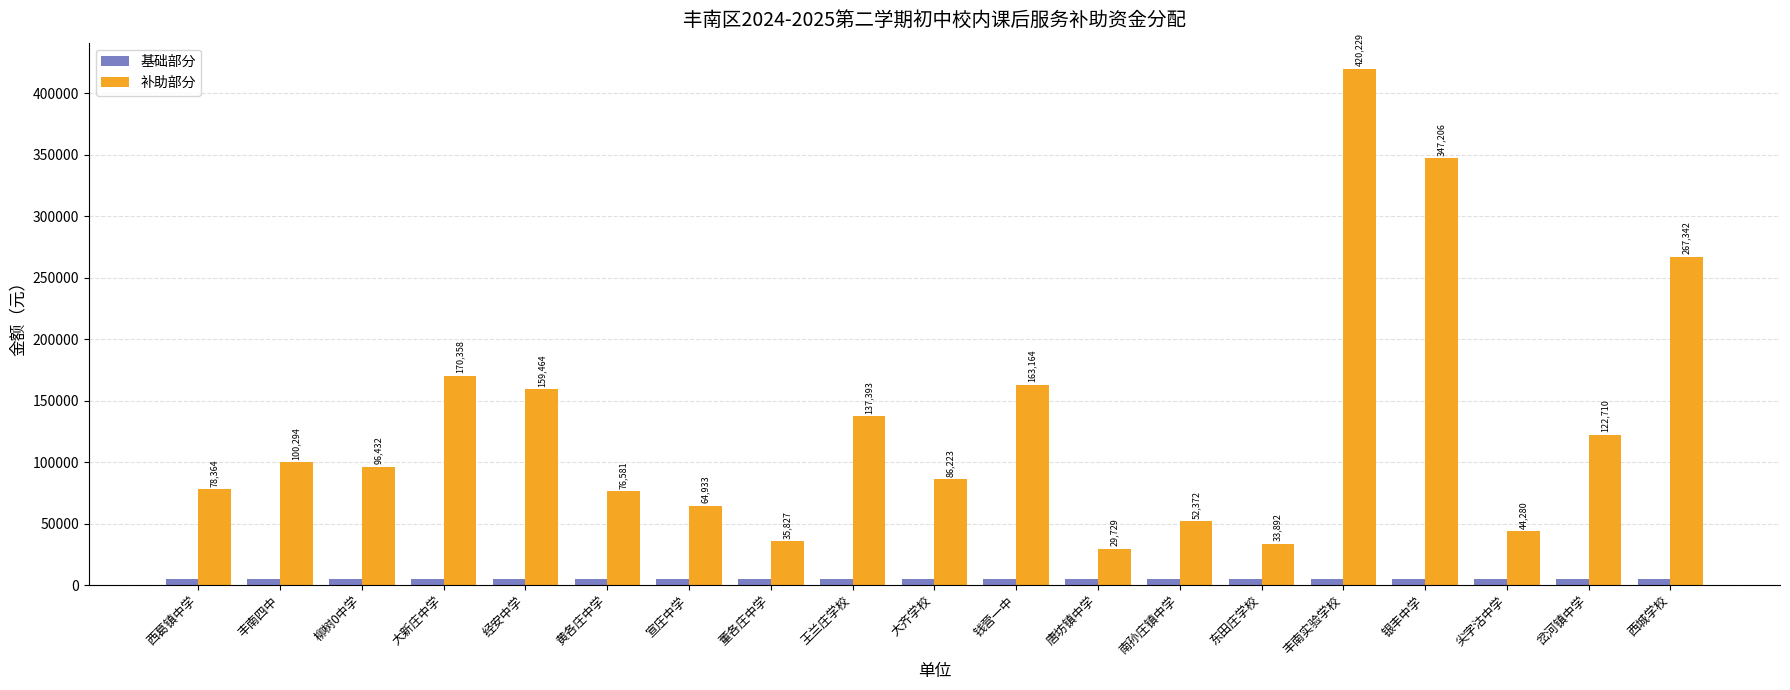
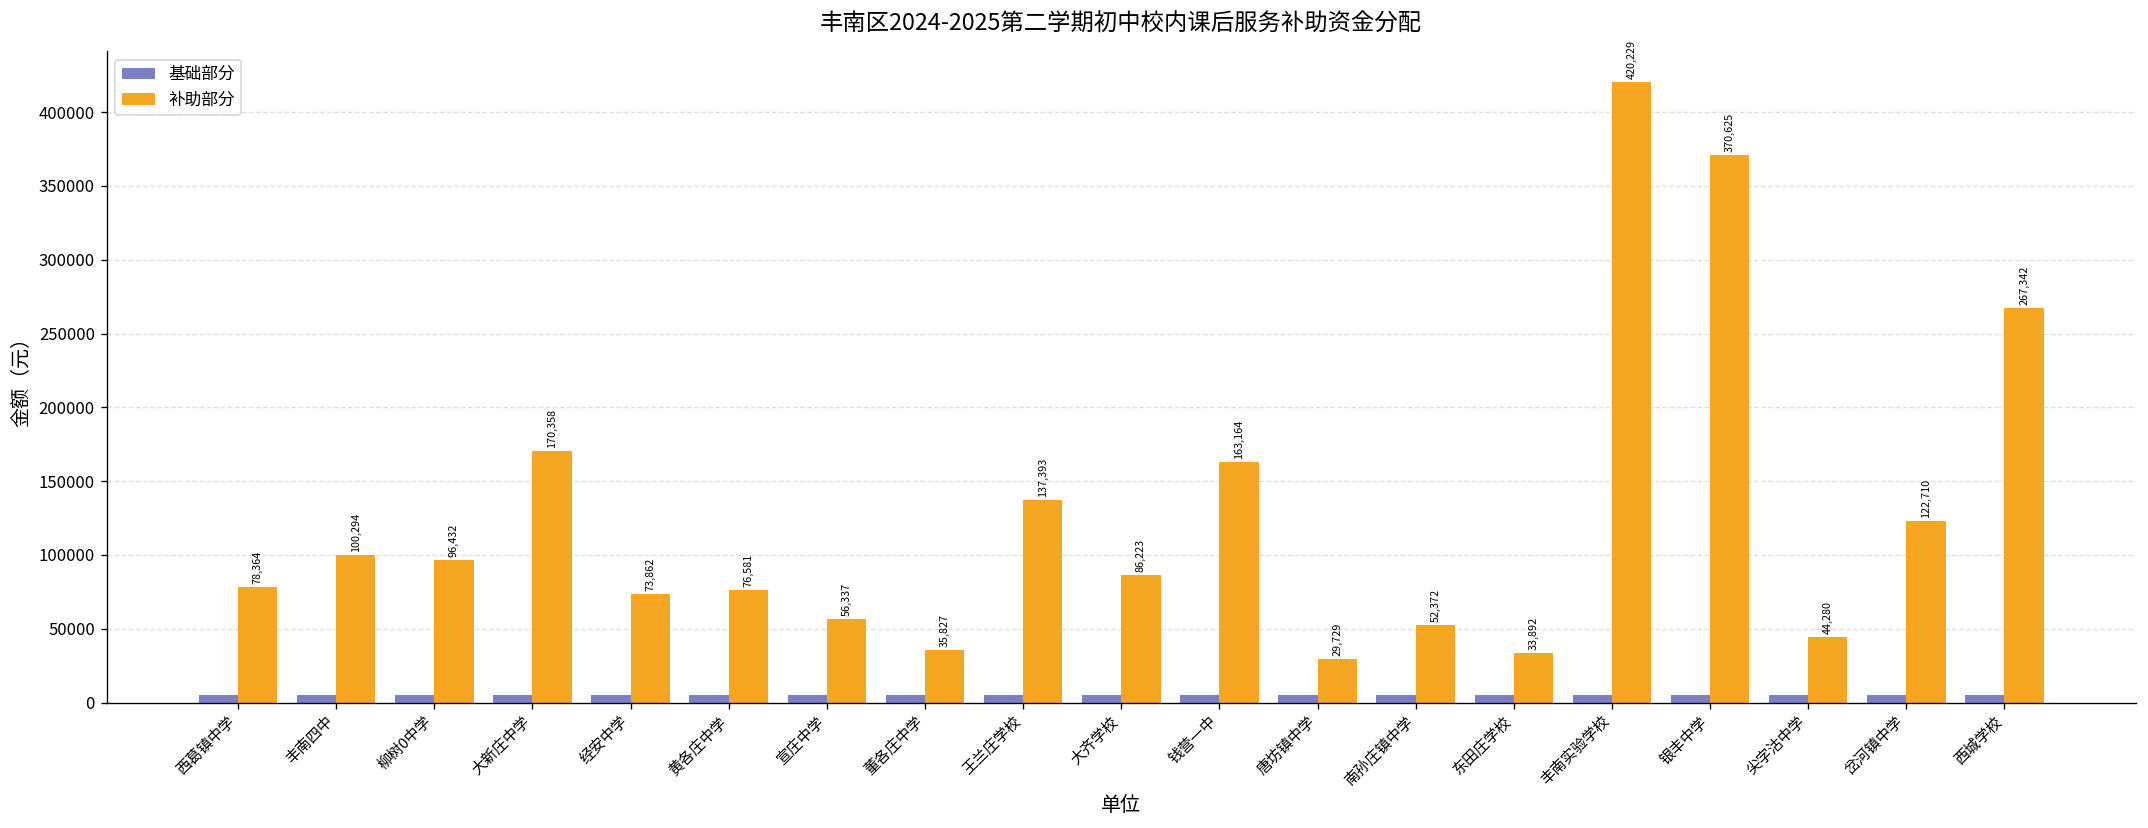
补助部分, 经安中学: 159,464 -> 73,862
补助部分, 宣庄中学: 64,933 -> 56,337
补助部分, 银丰中学: 347,206 -> 370,625
